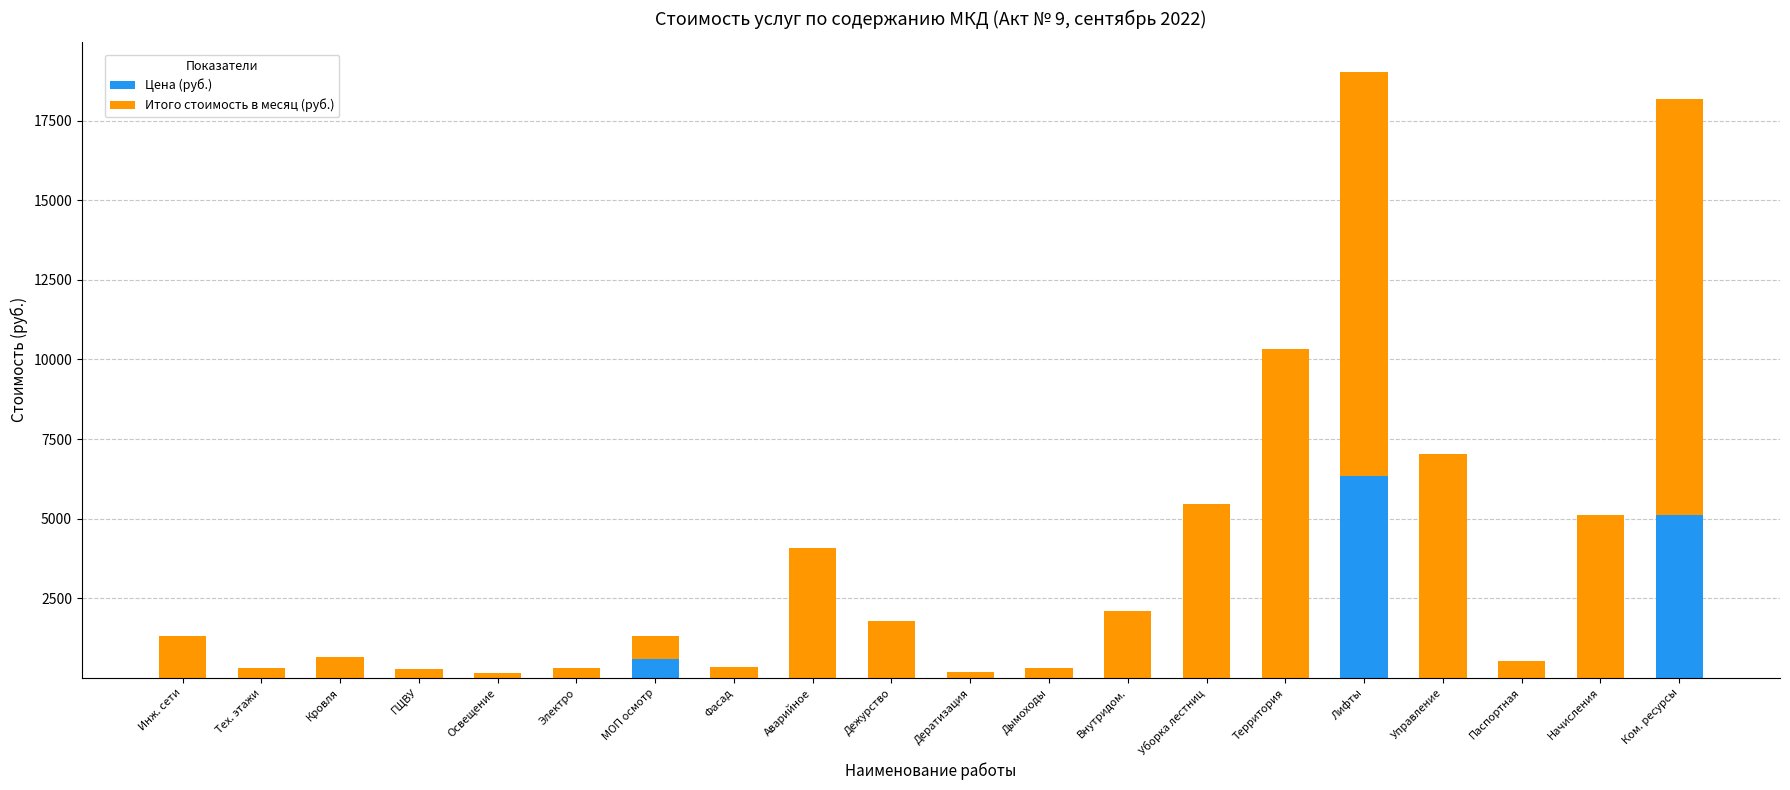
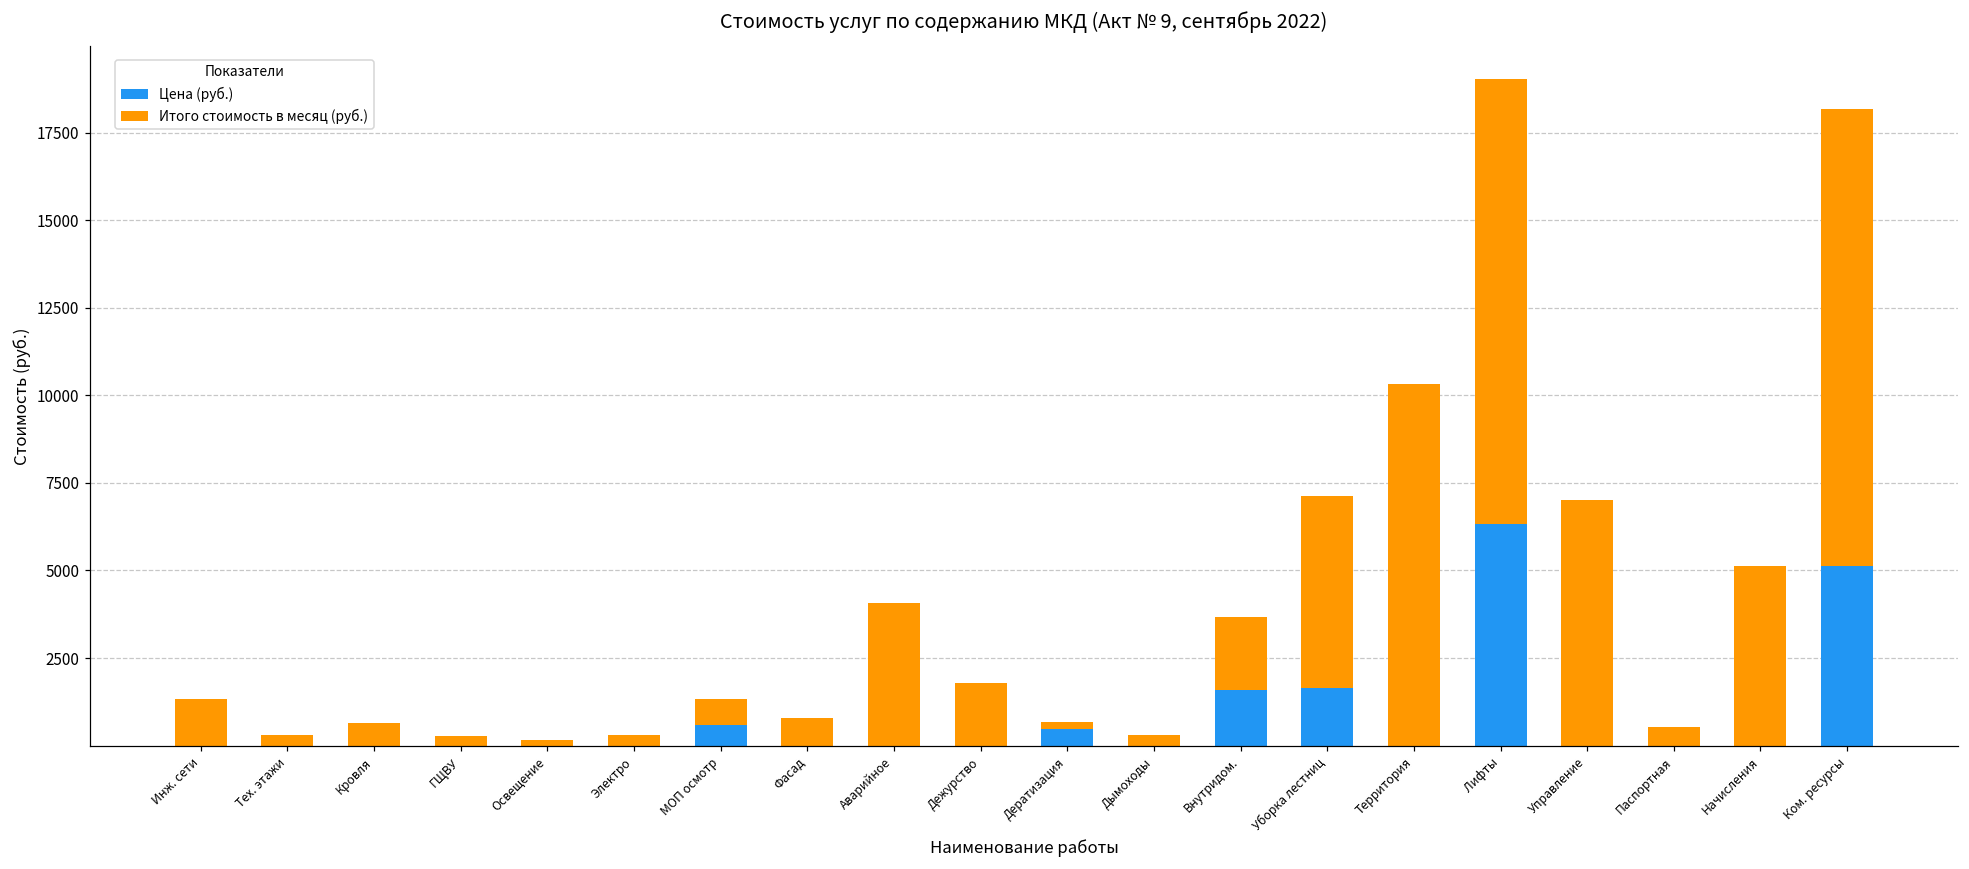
Итого стоимость в месяц (руб.), Фасад: 300 -> 800
Цена (руб.), Дератизация: 0 -> 500
Цена (руб.), Внутридом.: 0 -> 1600
Цена (руб.), Уборка лестниц: 0 -> 1600
